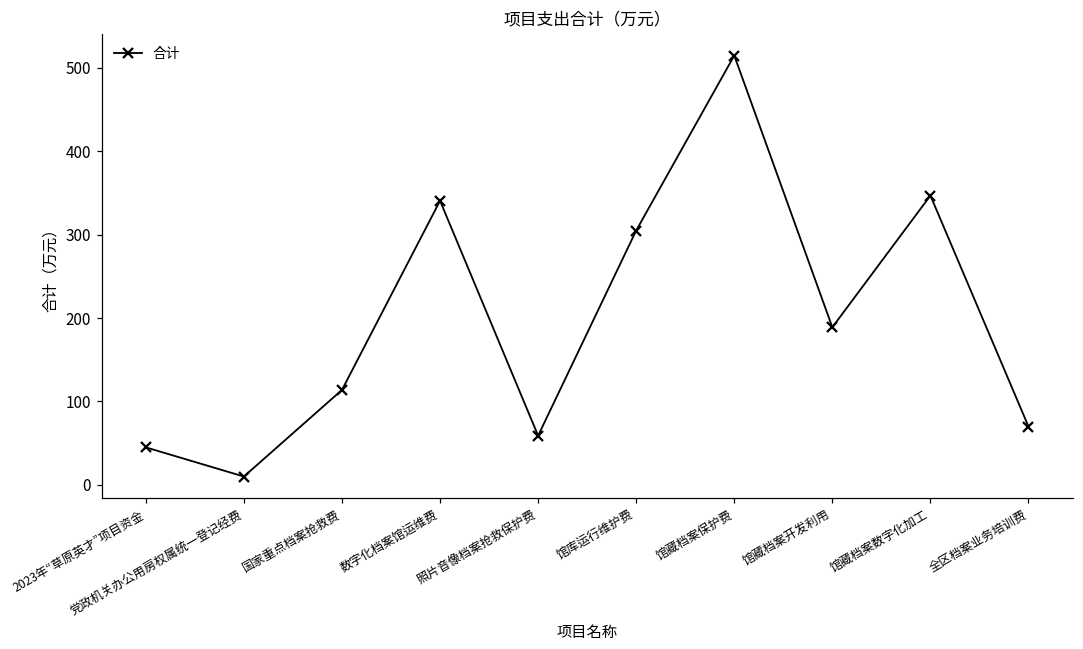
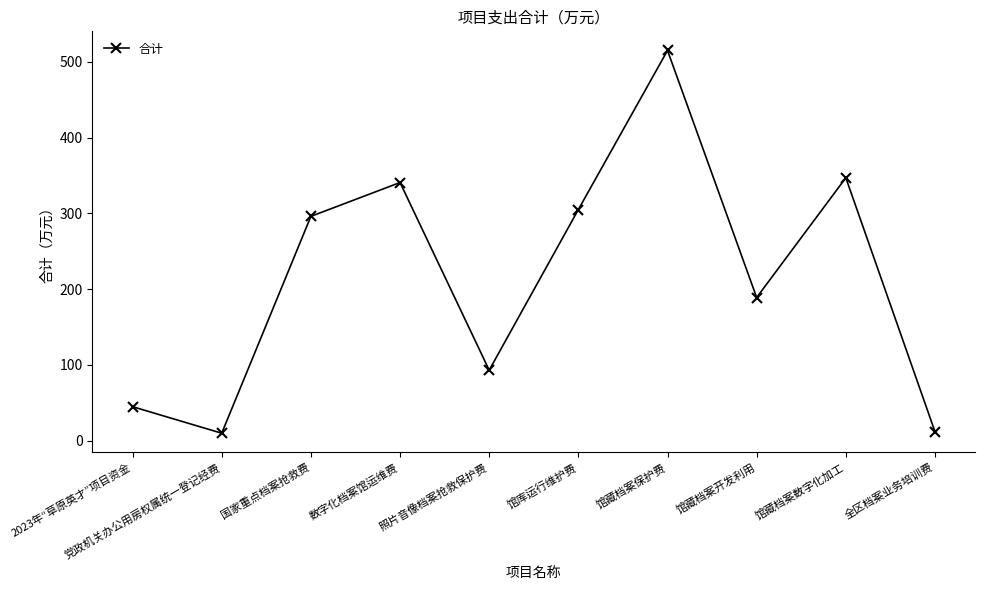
国家重点档案抢救费: 110 -> 300
照片音像档案抢救保护费: 60 -> 90
全区档案业务培训费: 70 -> 10
